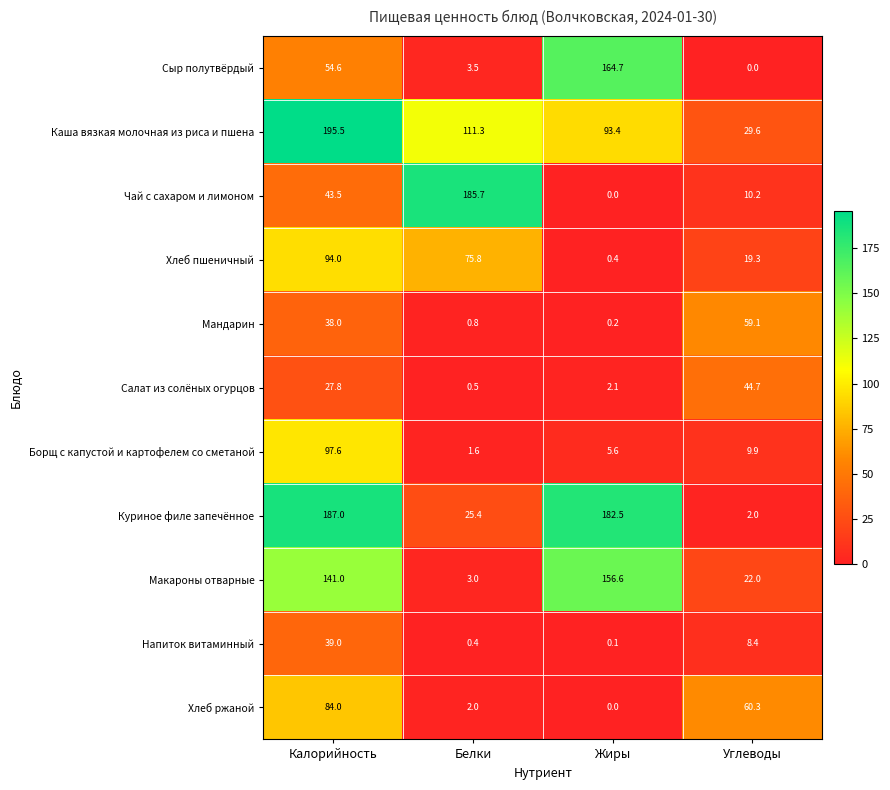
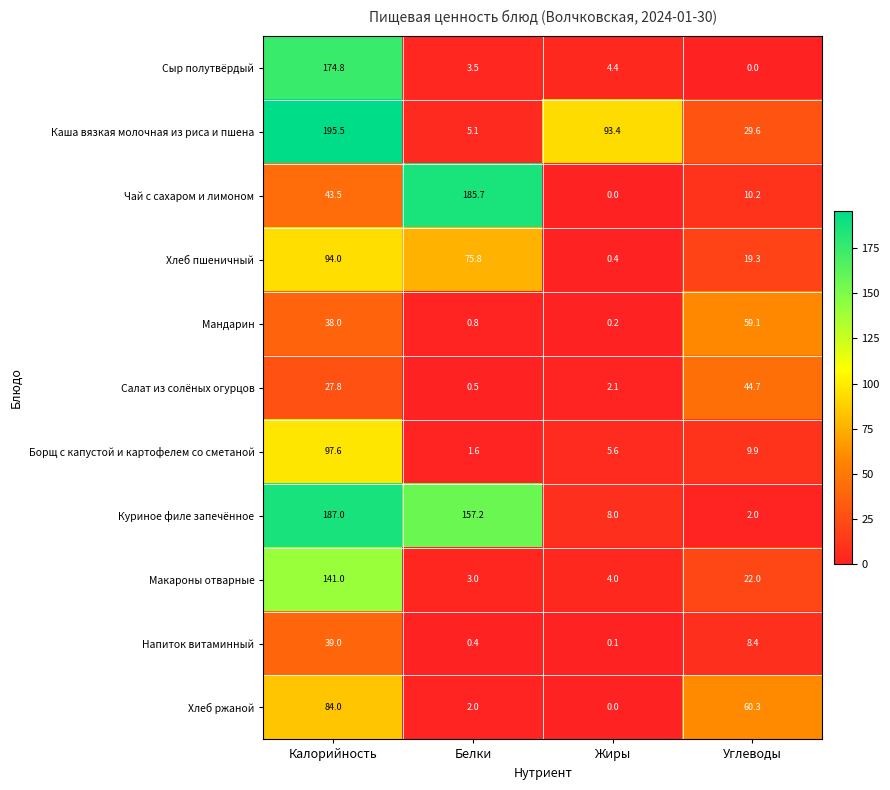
Сыр полутвёрдый, Калорийность: 54.6 -> 174.8
Сыр полутвёрдый, Жиры: 164.7 -> 4.4
Каша вязкая молочная из риса и пшена, Белки: 111.3 -> 5.1
Куриное филе запечённое, Белки: 25.4 -> 157.2
Куриное филе запечённое, Жиры: 182.5 -> 8.0
Макароны отварные, Жиры: 156.6 -> 4.0
